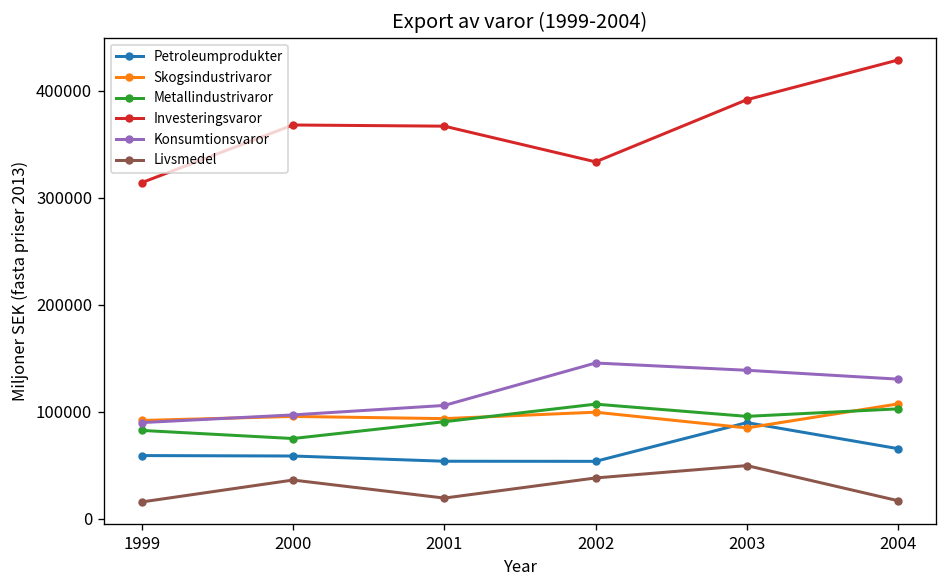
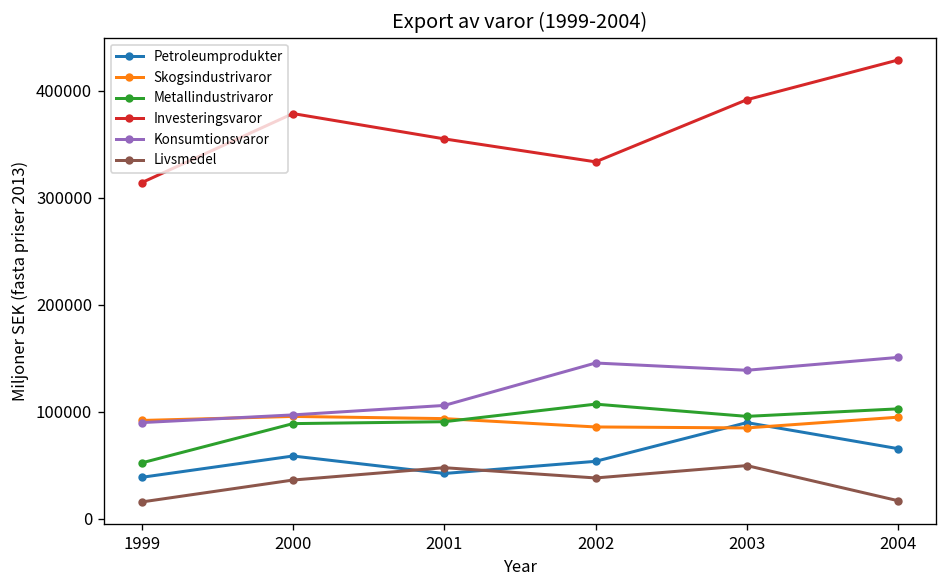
Petroleumprodukter, 1999: 60000 -> 40000
Metallindustrivaror, 1999: 80000 -> 50000
Metallindustrivaror, 2000: 80000 -> 90000
Investeringsvaror, 2000: 370000 -> 380000
Petroleumprodukter, 2001: 50000 -> 40000
Investeringsvaror, 2001: 370000 -> 360000
Livsmedel, 2001: 20000 -> 50000
Skogsindustrivaror, 2002: 100000 -> 90000
Skogsindustrivaror, 2004: 110000 -> 100000
Konsumtionsvaror, 2004: 130000 -> 150000
